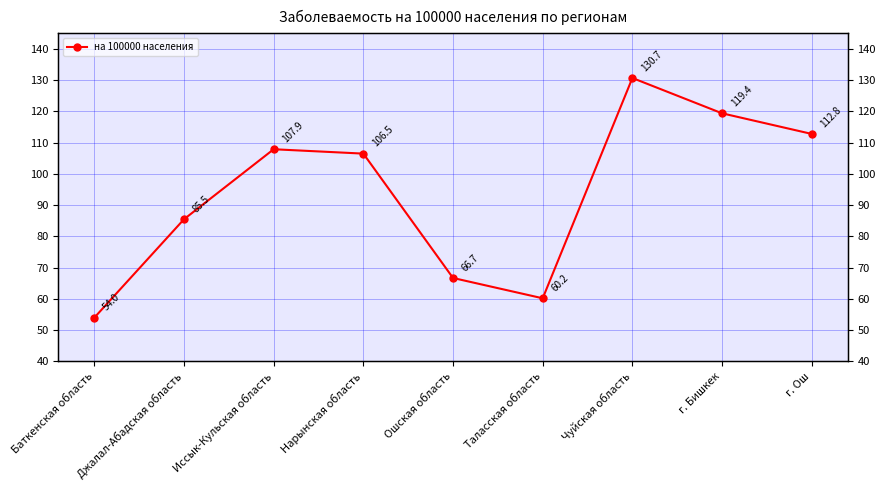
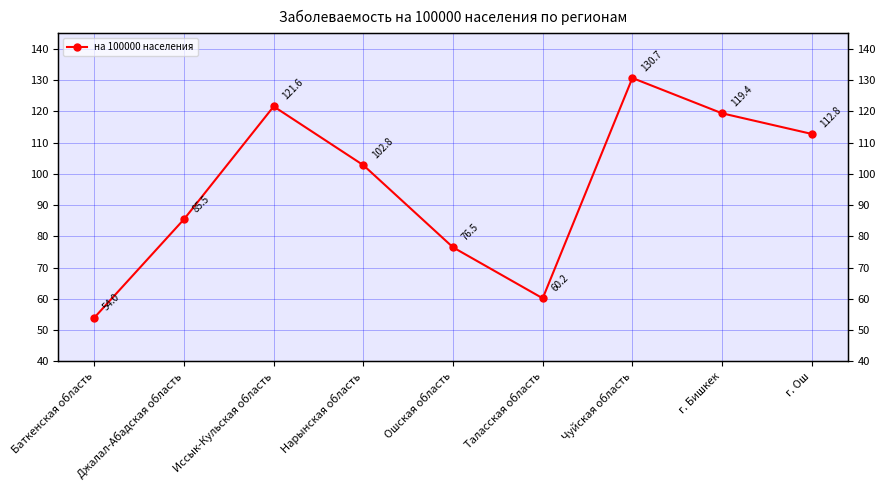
Иссык-Кульская область: 107.9 -> 121.6
Нарынская область: 106.5 -> 102.8
Ошская область: 66.7 -> 76.5
